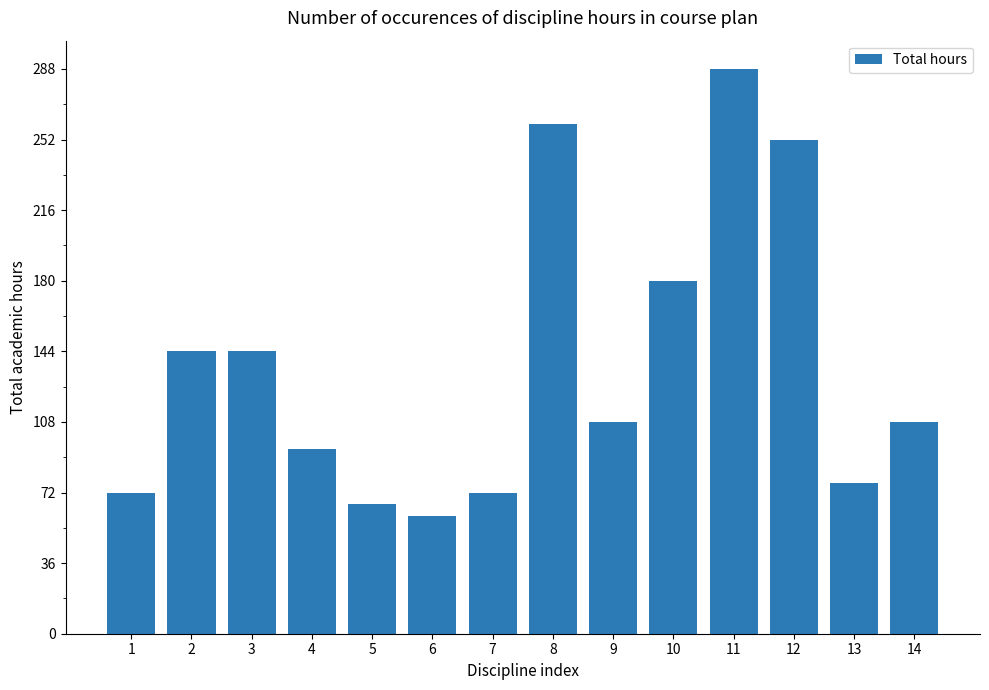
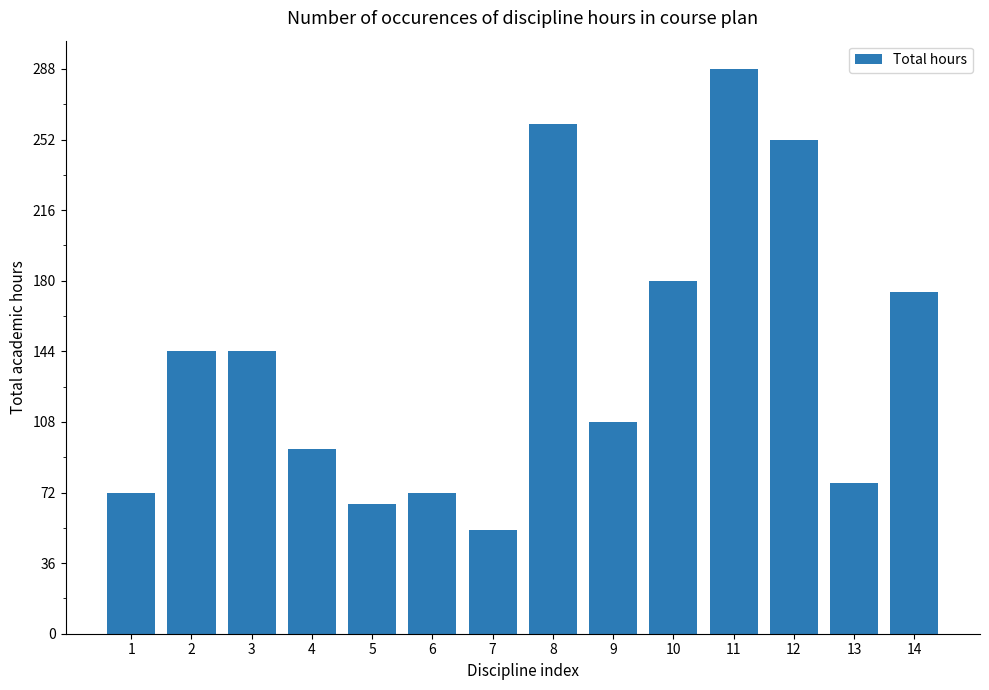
6: 60 -> 72
7: 72 -> 53
14: 108 -> 174
